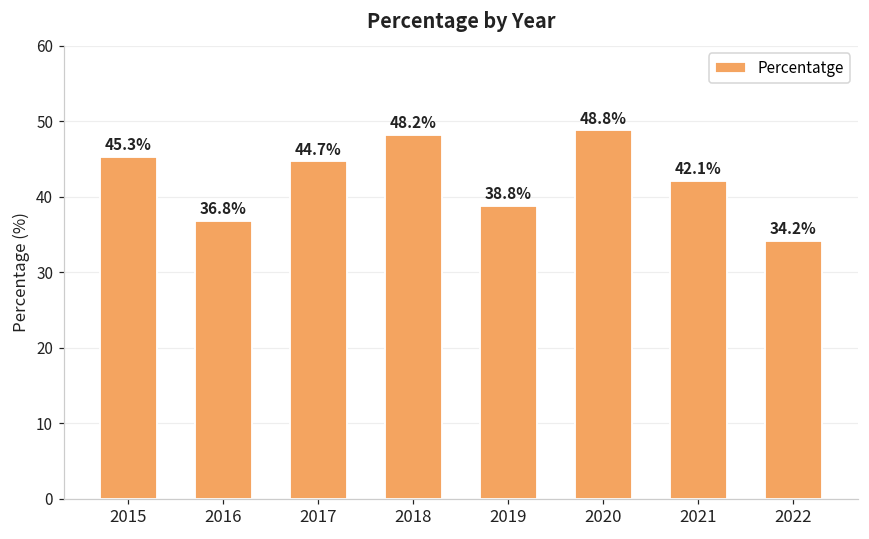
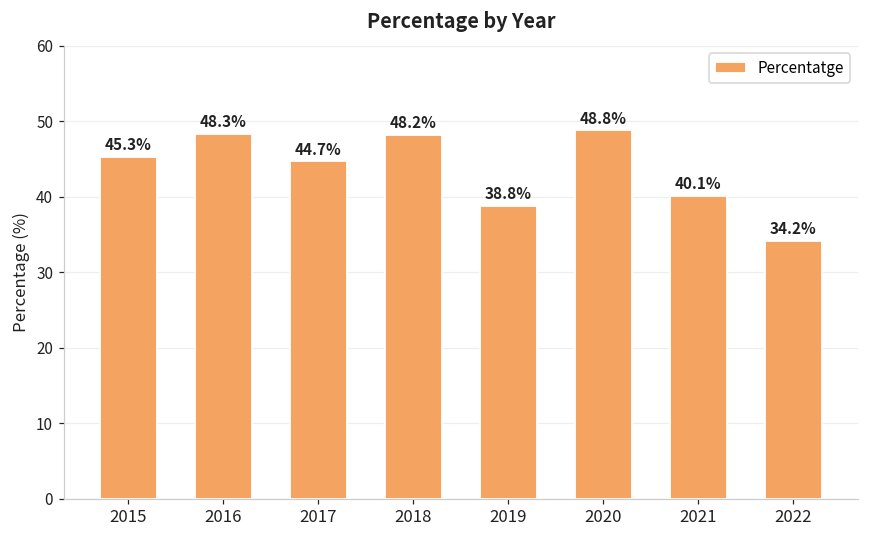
2016: 36.8% -> 48.3%
2021: 42.1% -> 40.1%
